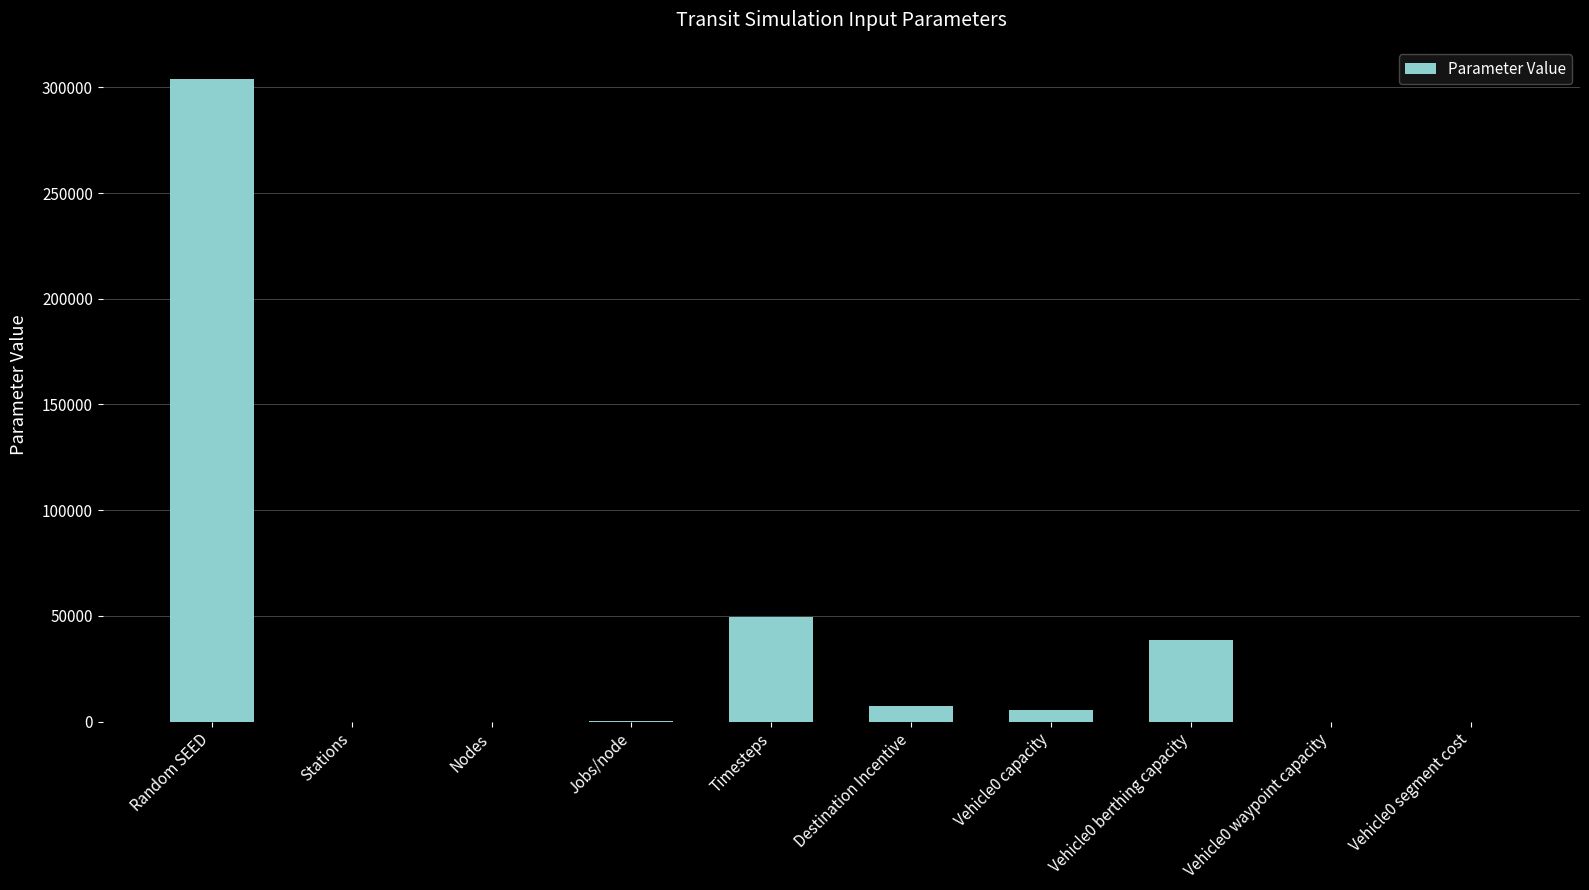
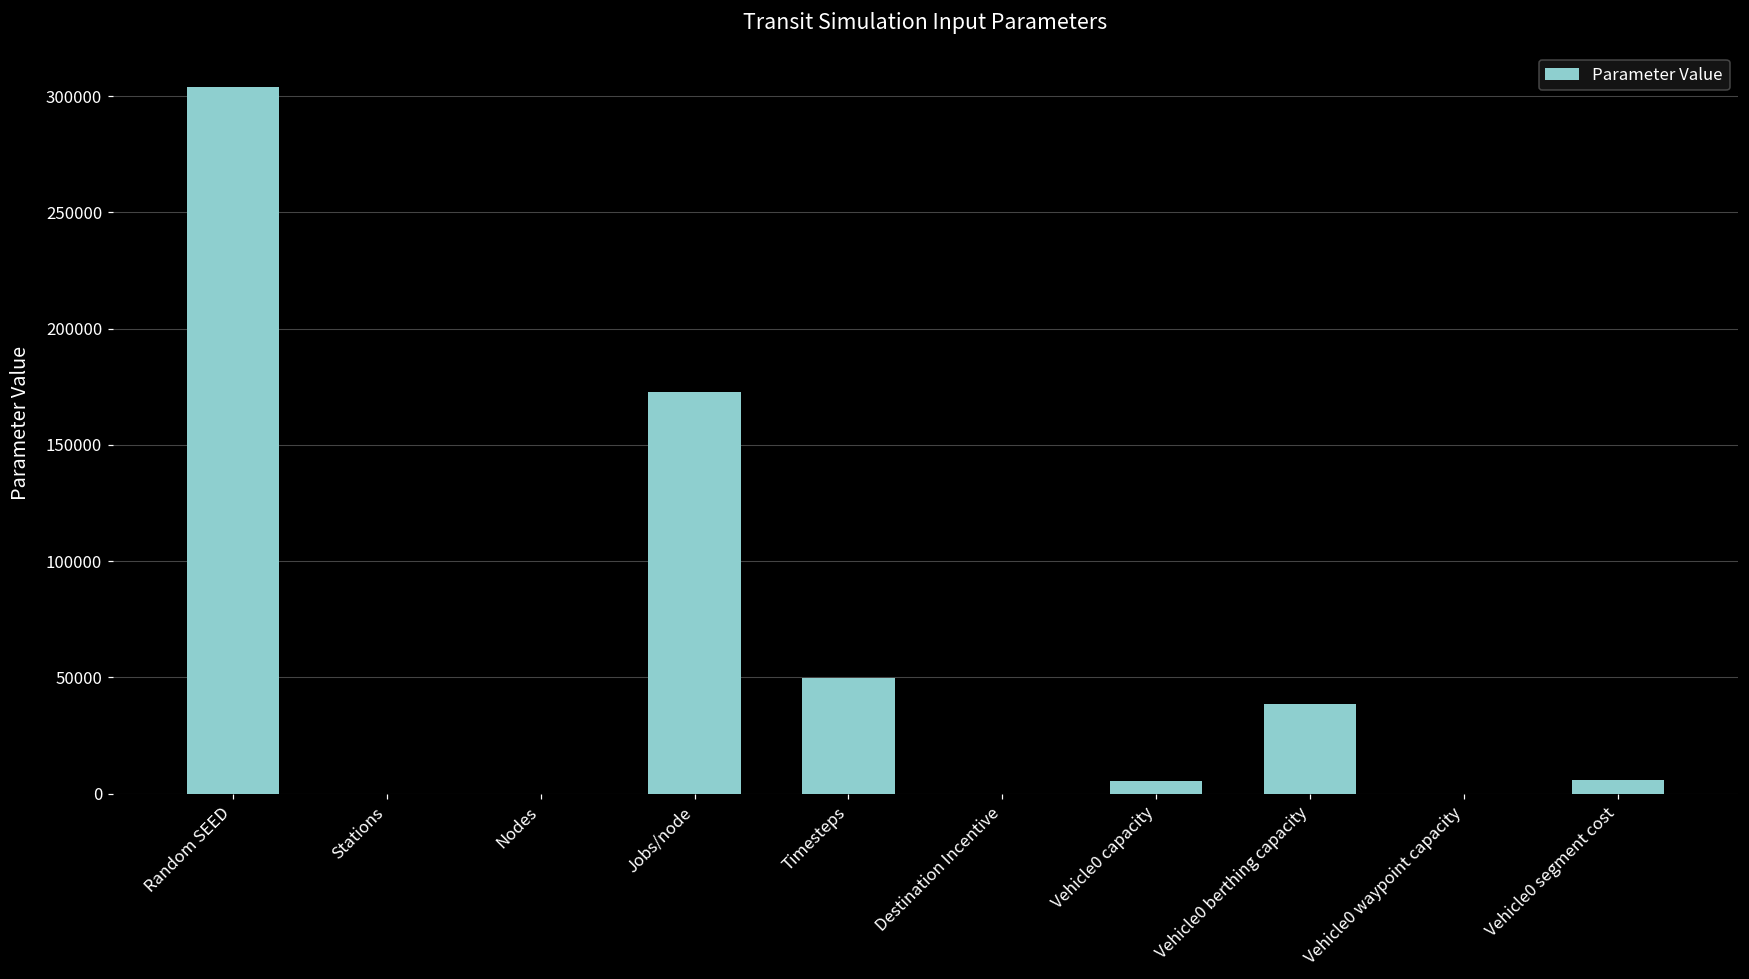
Jobs/node: 0 -> 173000
Destination Incentive: 7000 -> 0
Vehicle0 segment cost: 0 -> 6000
